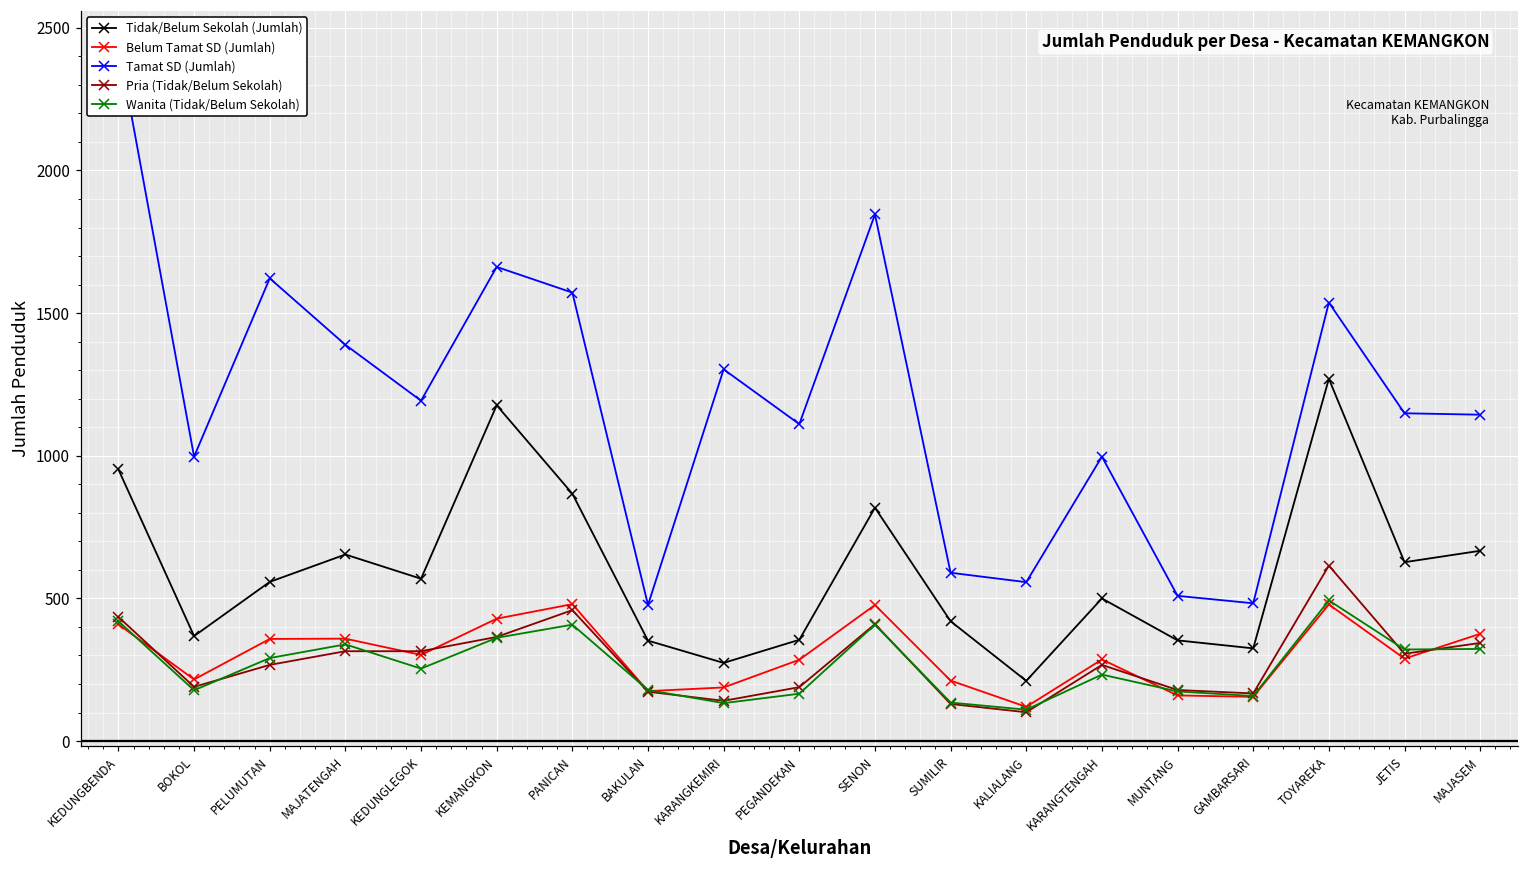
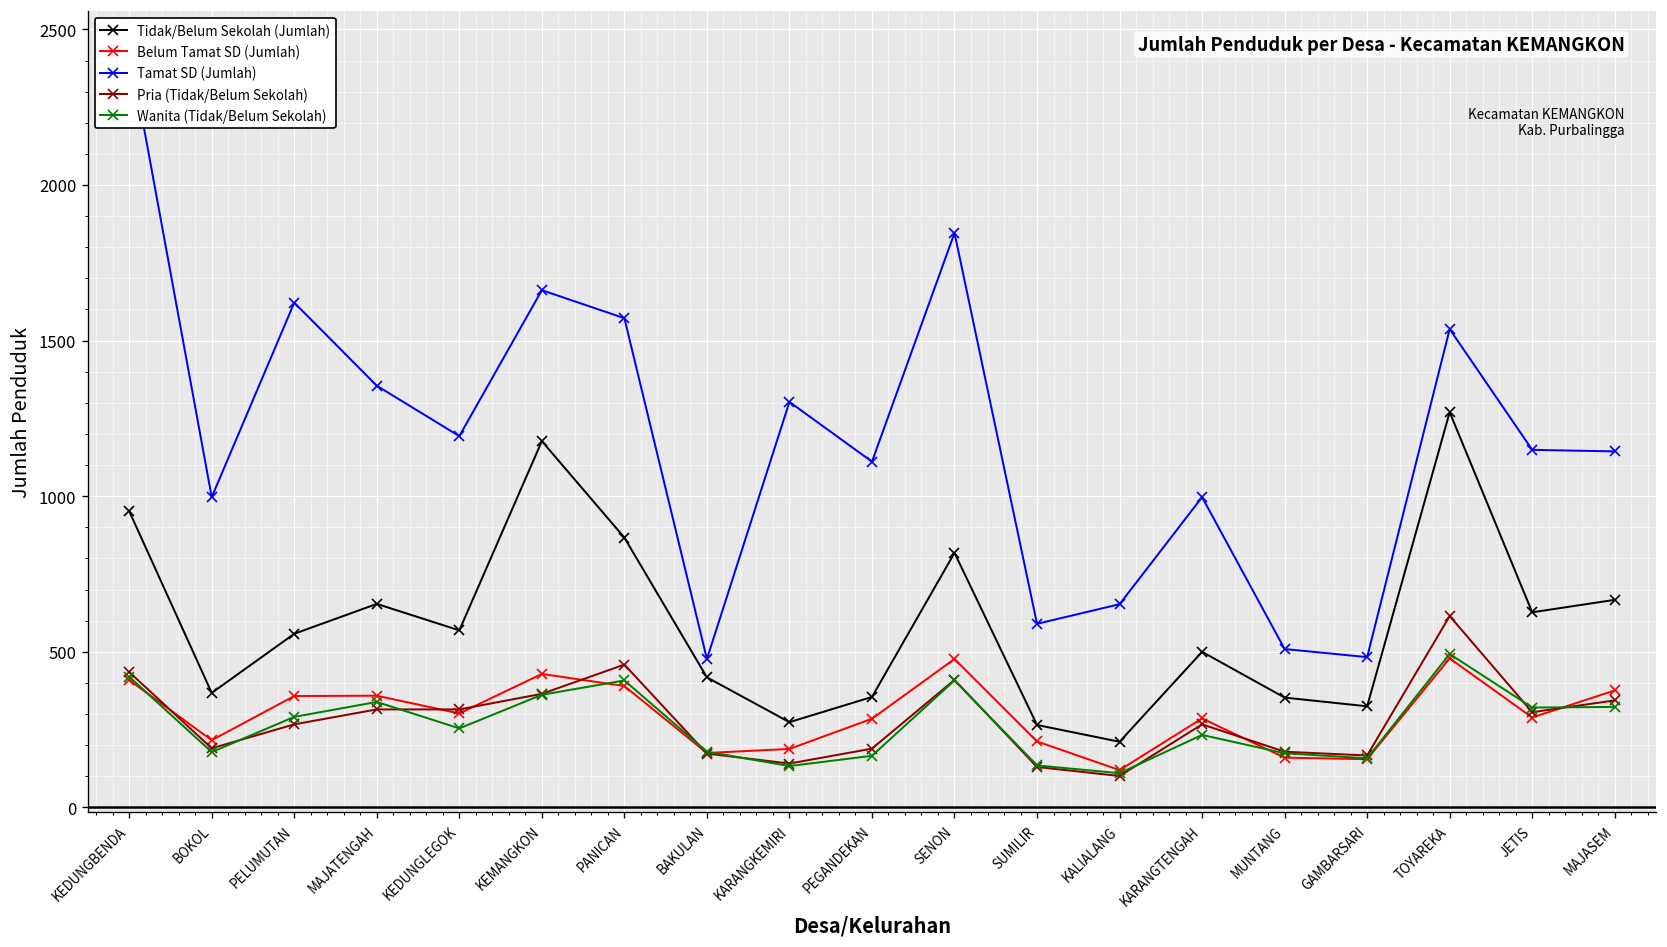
Tamat SD (Jumlah), MAJATENGAH: 1390 -> 1360
Belum Tamat SD (Jumlah), PANICAN: 480 -> 390
Tidak/Belum Sekolah (Jumlah), BAKULAN: 350 -> 420
Tidak/Belum Sekolah (Jumlah), SUMILIR: 420 -> 270
Tamat SD (Jumlah), KALIALANG: 560 -> 650
